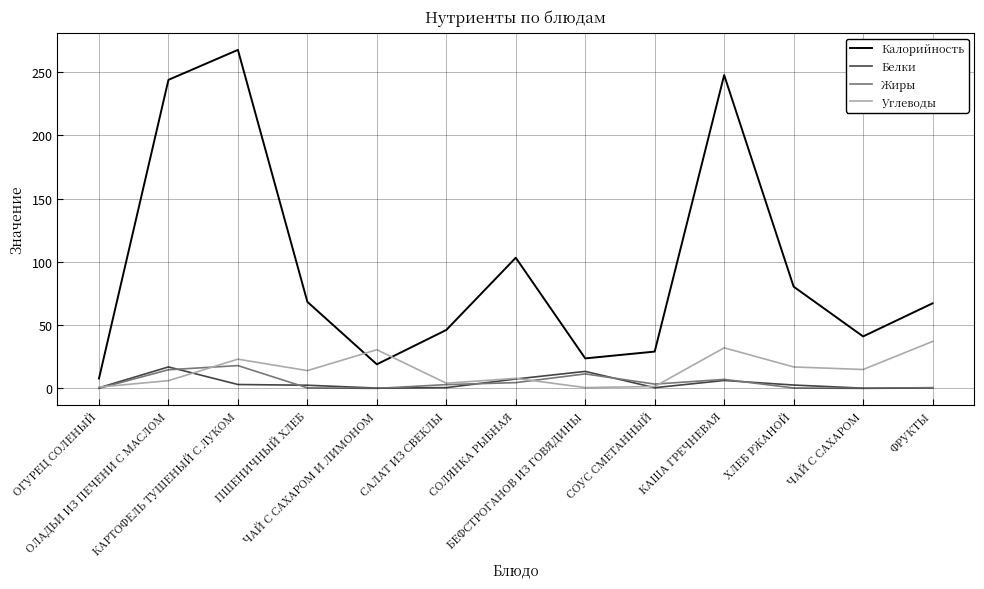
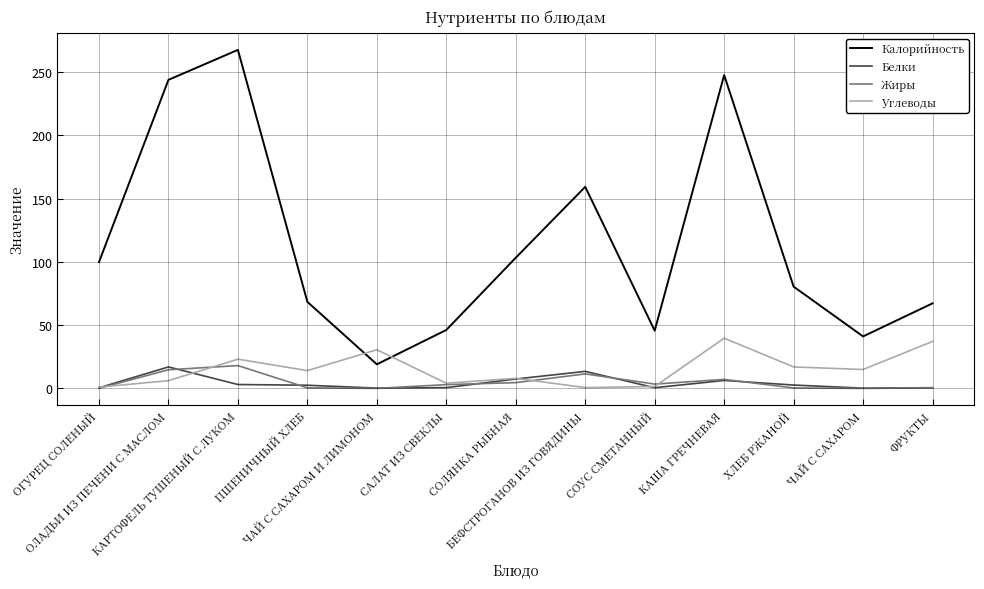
Калорийность, ОГУРЕЦ СОЛЕНЫЙ: 8 -> 100
Калорийность, БЕФСТРОГАНОВ ИЗ ГОВЯДИНЫ: 24 -> 159
Калорийность, СОУС СМЕТАННЫЙ: 29 -> 46
Углеводы, КАША ГРЕЧНЕВАЯ: 32 -> 40
